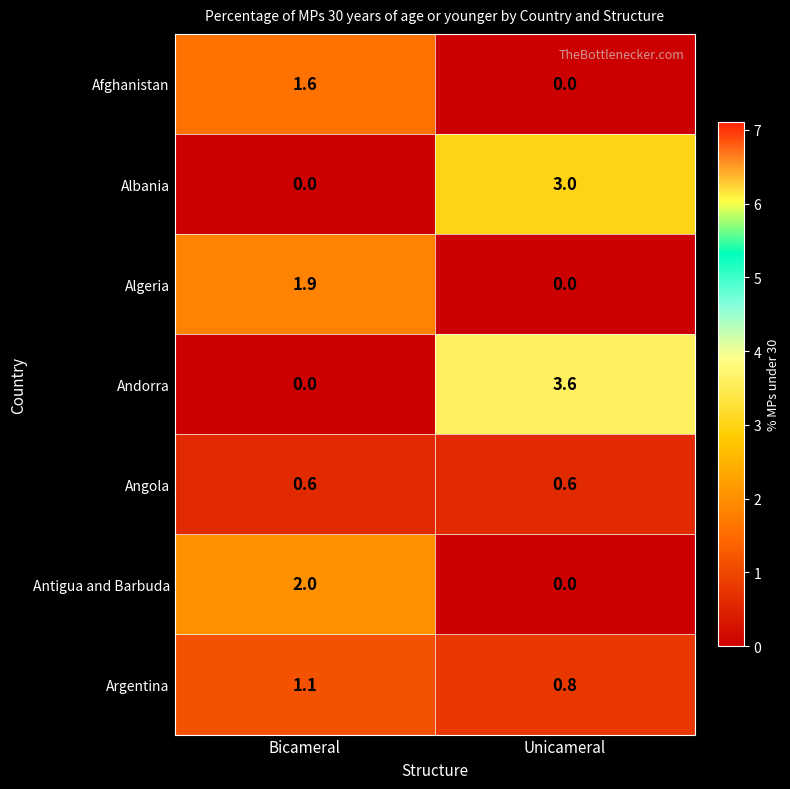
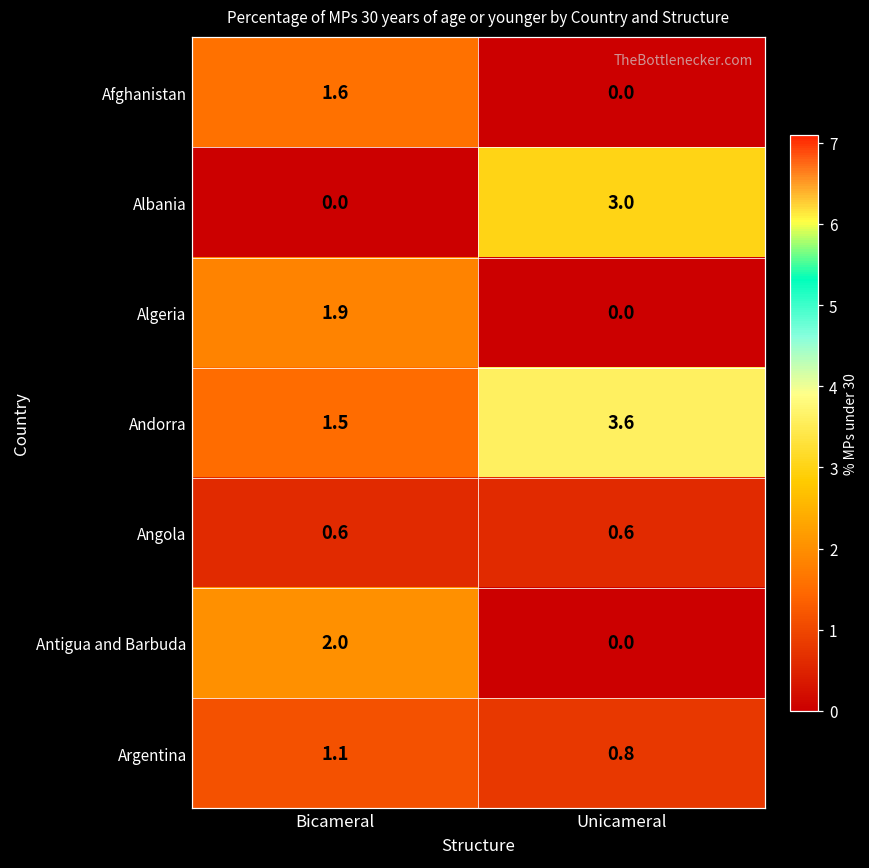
Andorra, Bicameral: 0.0 -> 1.5
